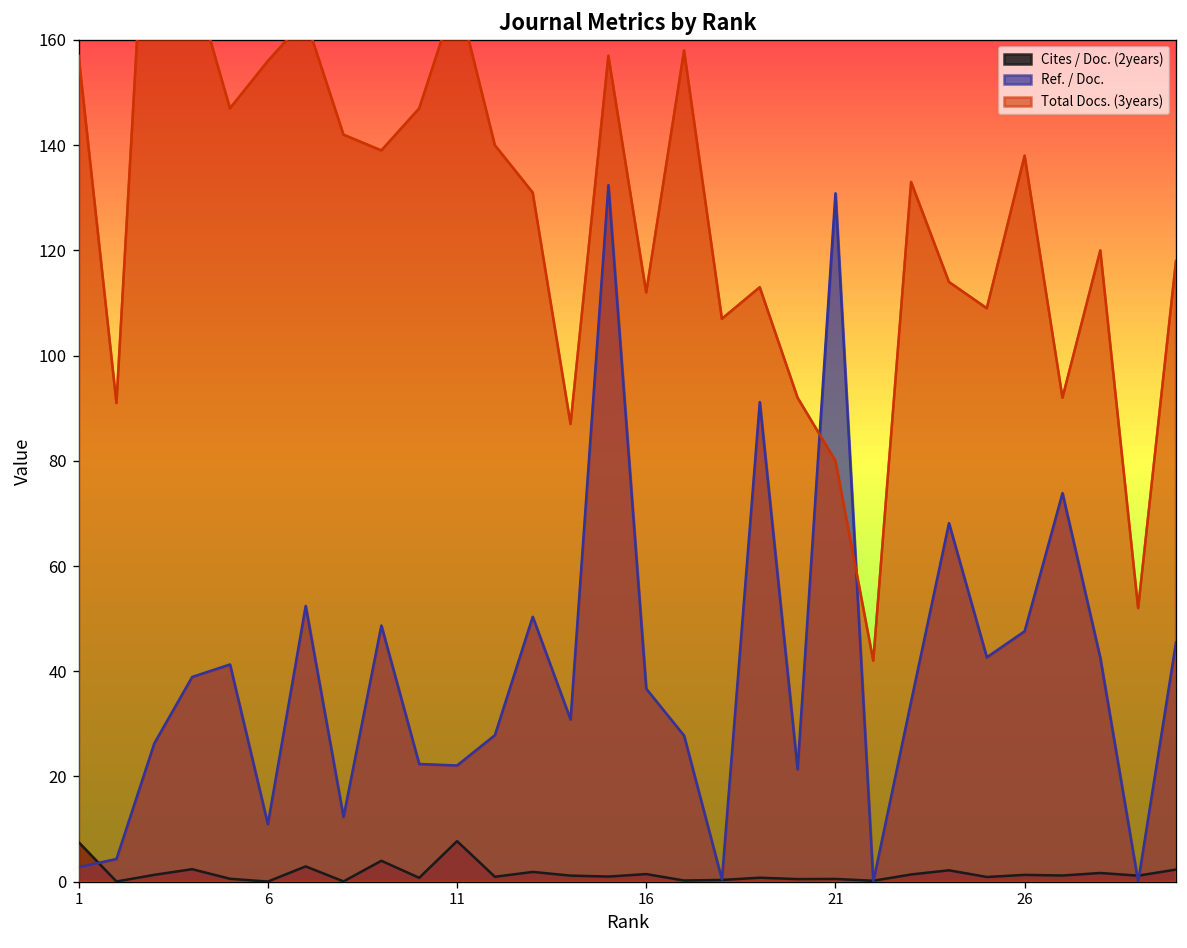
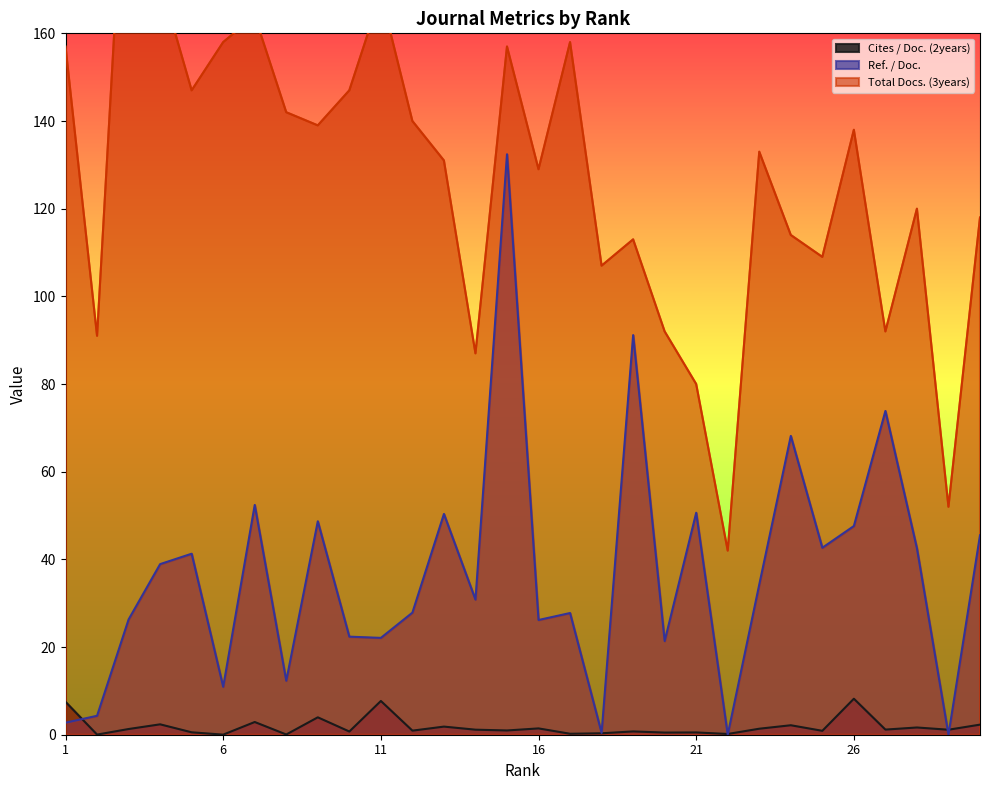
Total Docs. (3years), 6: 156 -> 158
Ref. / Doc., 16: 37 -> 26
Total Docs. (3years), 16: 112 -> 129
Ref. / Doc., 21: 131 -> 51
Cites / Doc. (2years), 26: 1 -> 8
